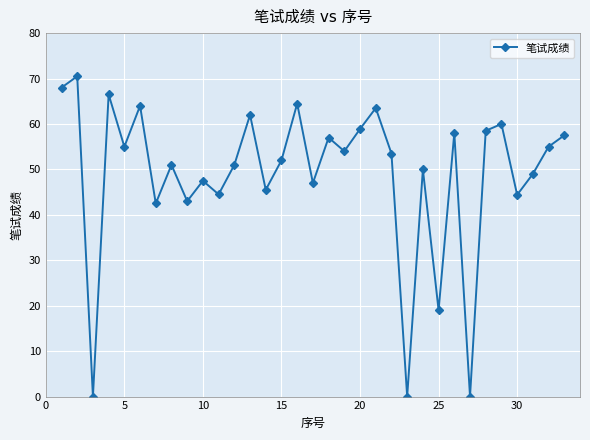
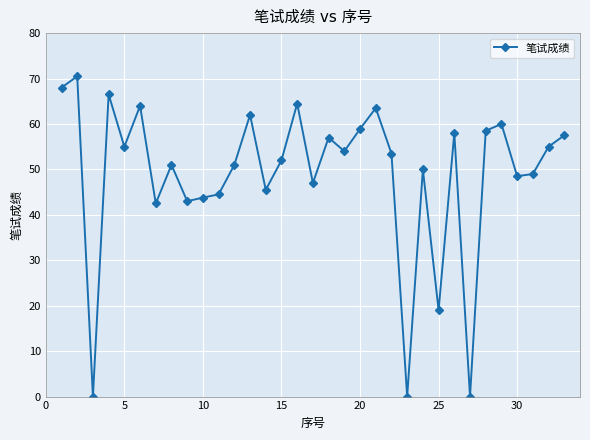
10: 48 -> 44
30: 44 -> 49
